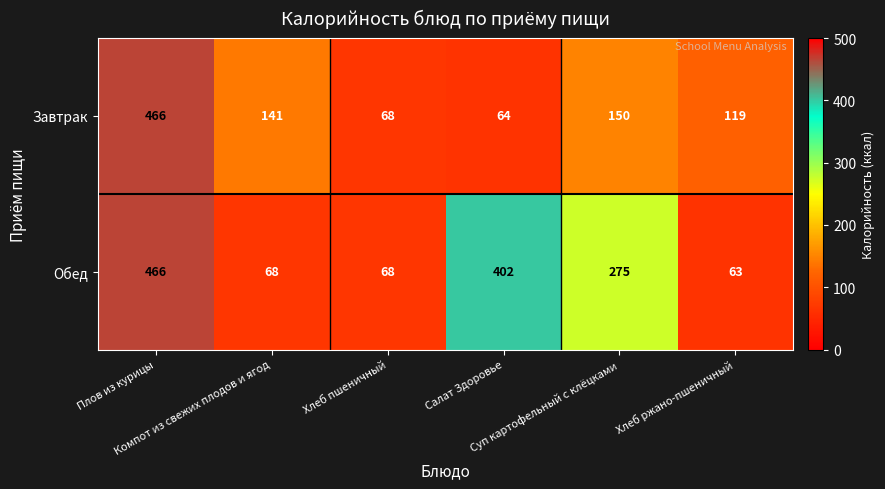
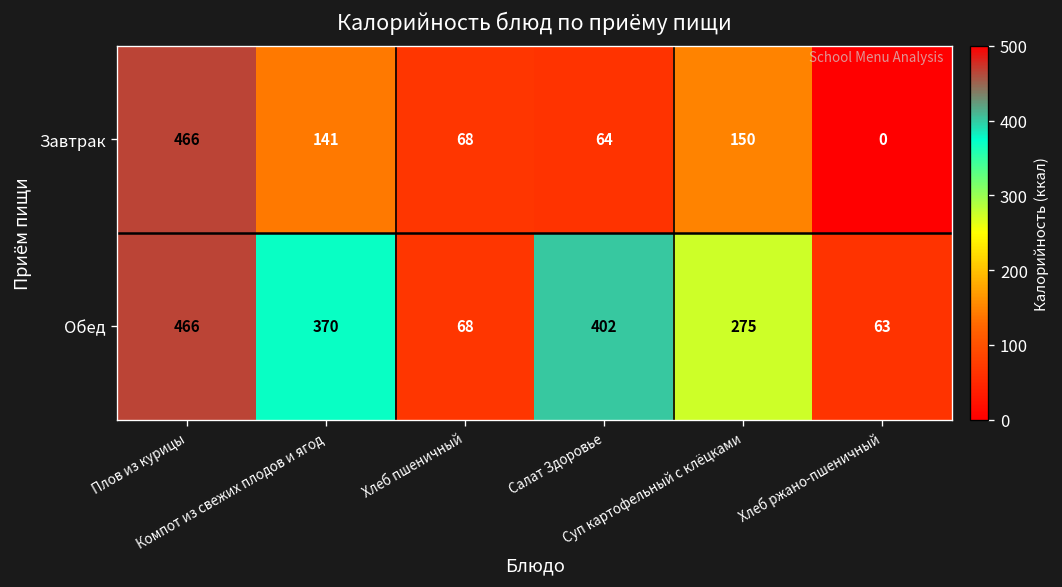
Завтрак, Хлеб ржано-пшеничный: 119 -> 0
Обед, Компот из свежих плодов и ягод: 68 -> 370
